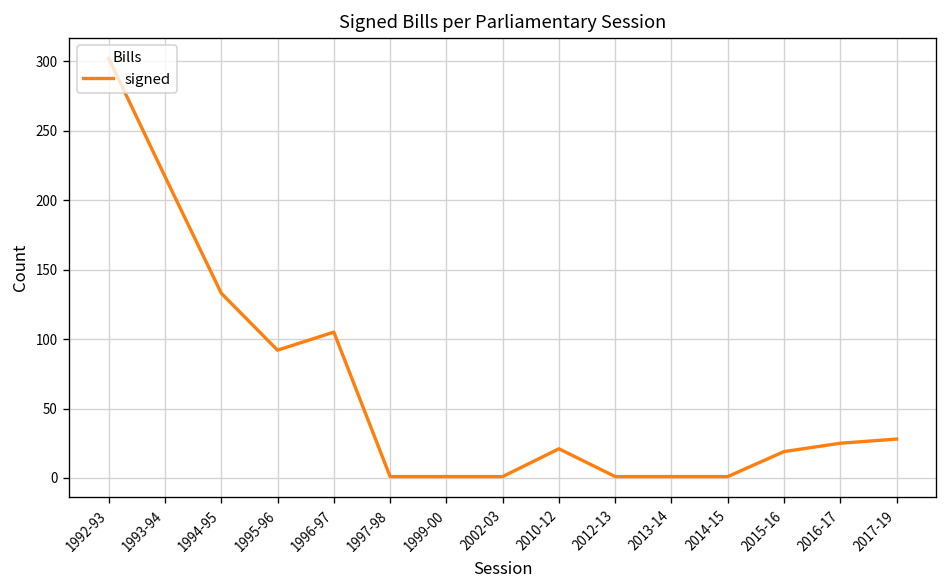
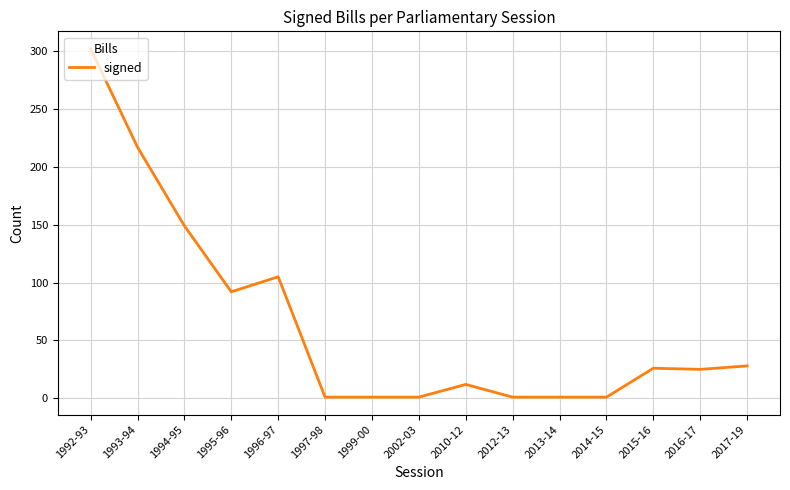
1994-95: 133 -> 149
2010-12: 21 -> 12
2015-16: 19 -> 26
